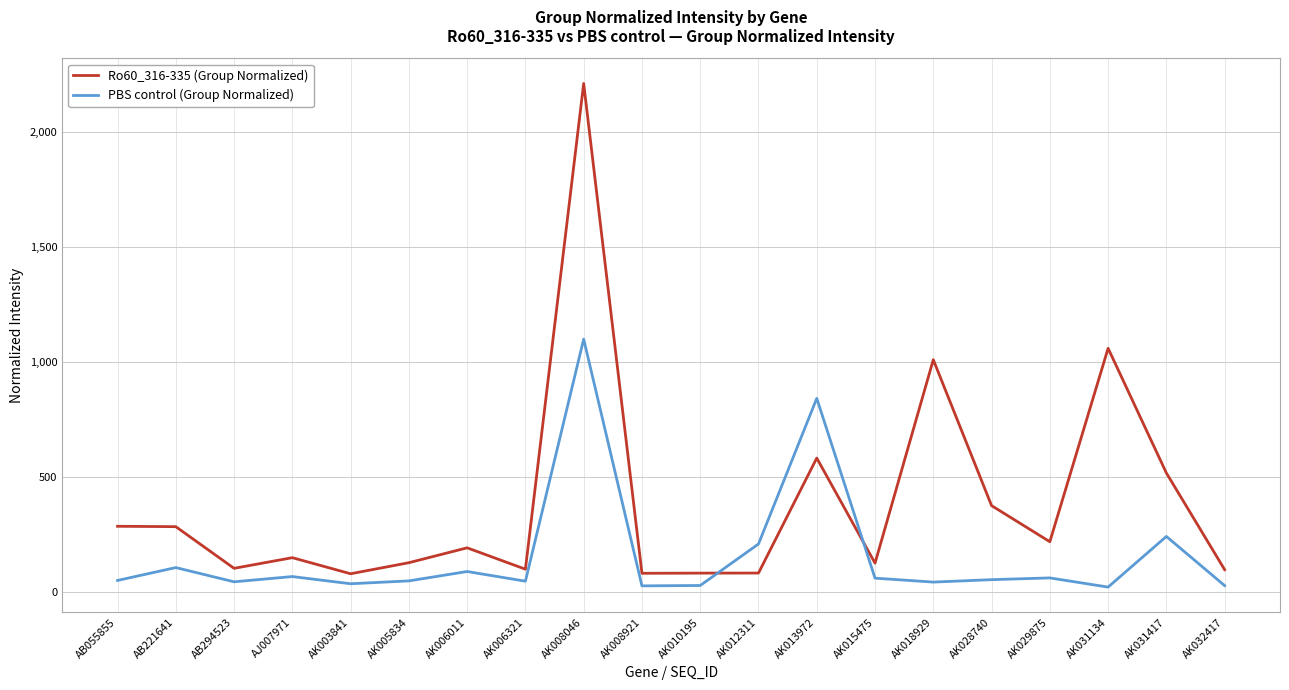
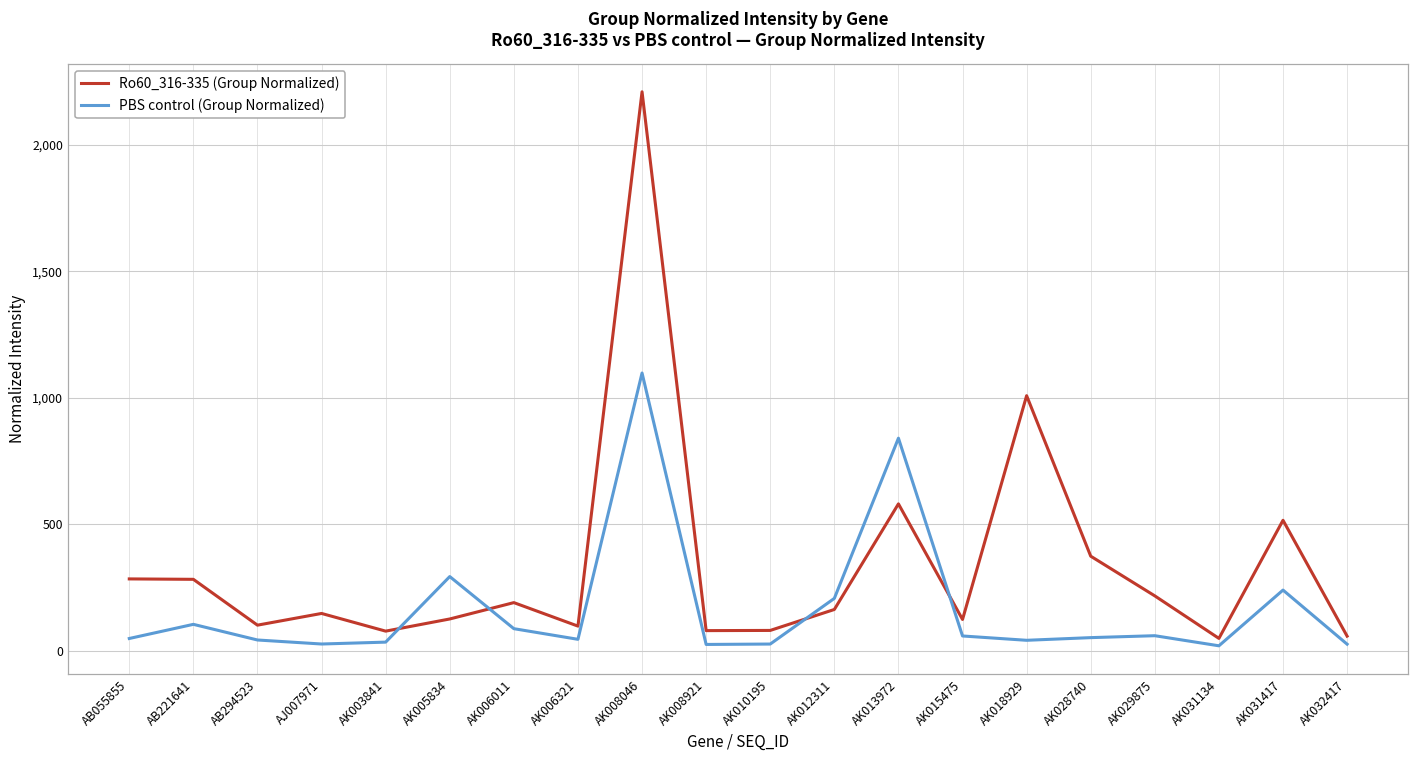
PBS control (Group Normalized), AJ007971: 70 -> 30
PBS control (Group Normalized), AK005834: 50 -> 290
Ro60_316-335 (Group Normalized), AK012311: 80 -> 160
Ro60_316-335 (Group Normalized), AK031134: 1,060 -> 50
Ro60_316-335 (Group Normalized), AK032417: 100 -> 60
